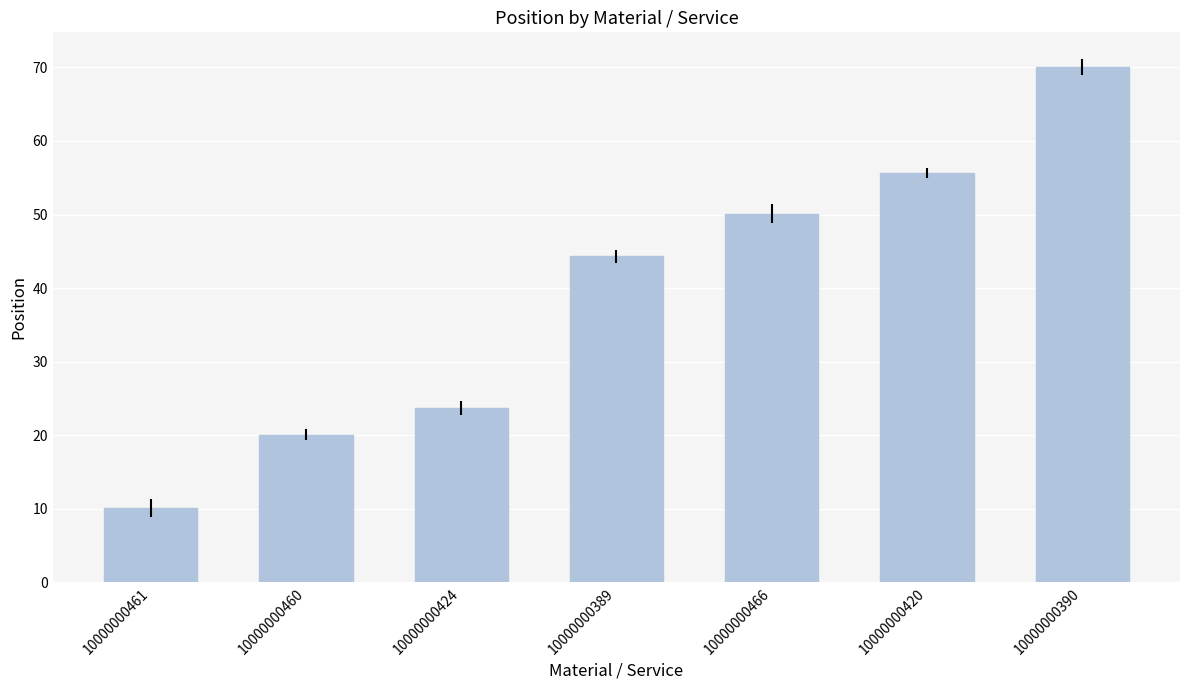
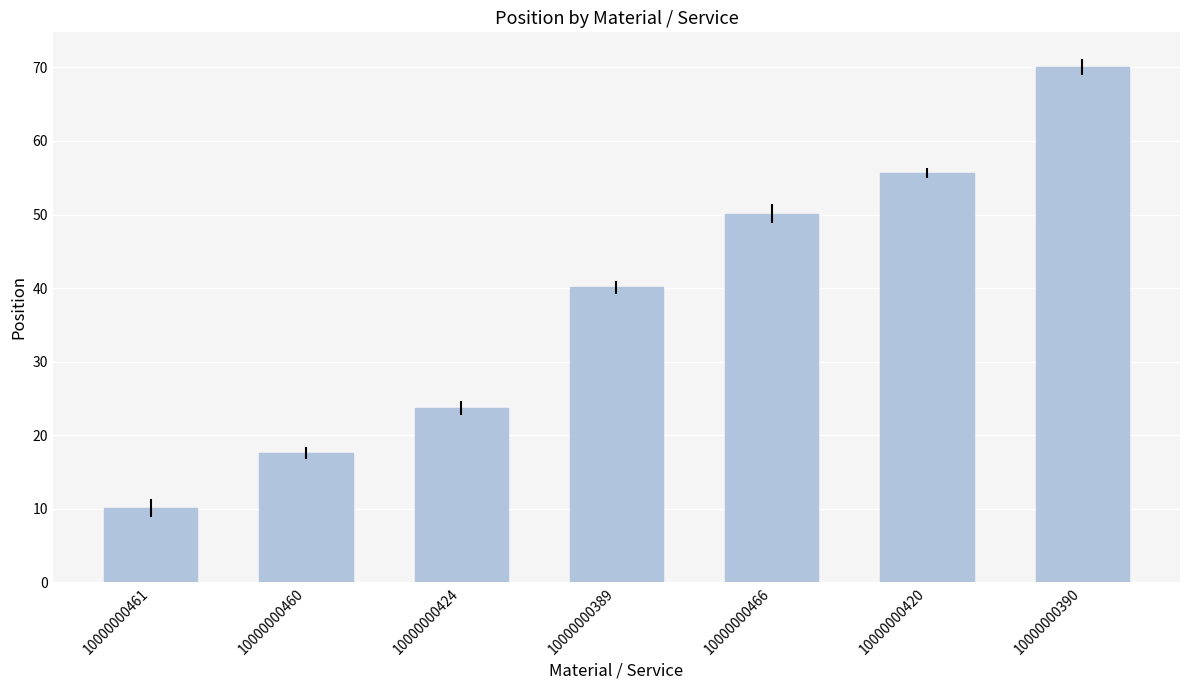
10000000460: 20 -> 18
10000000389: 44 -> 40
